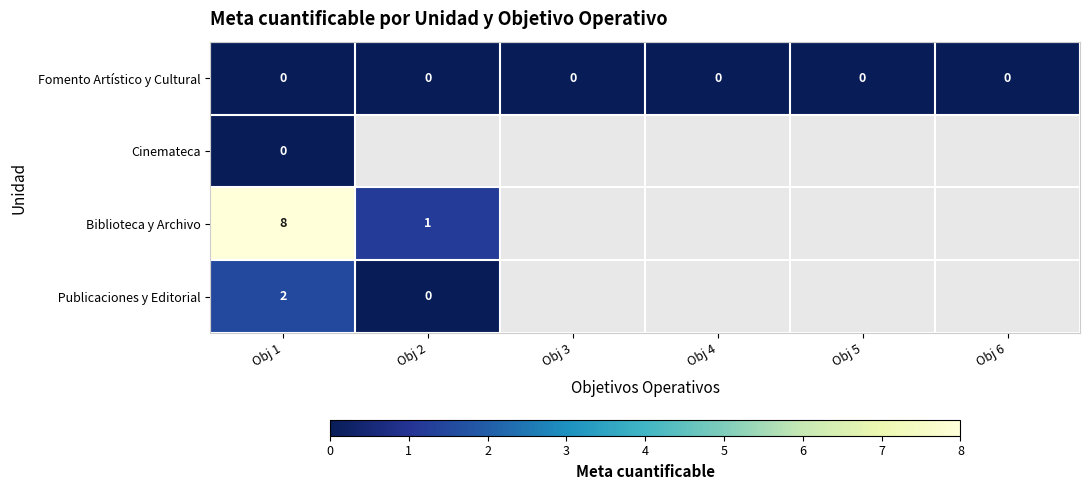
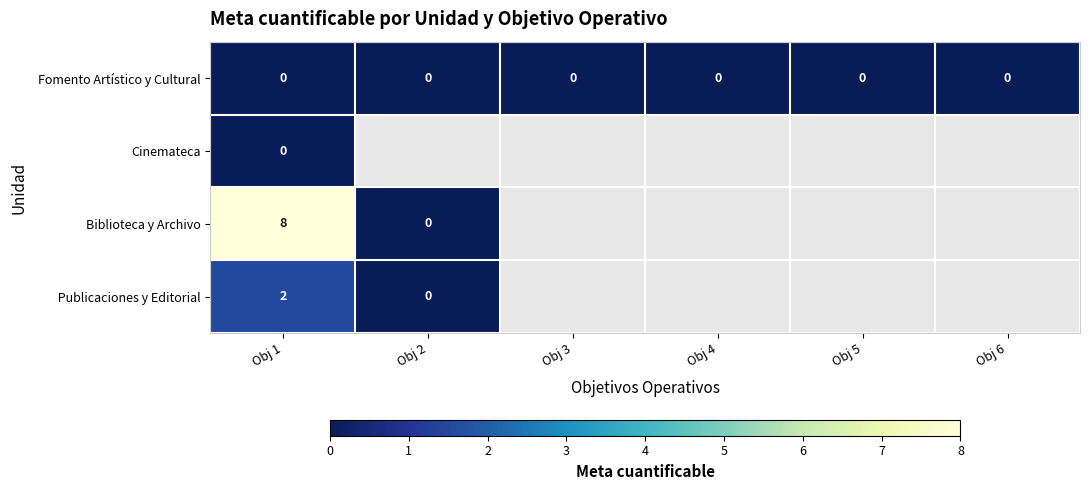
Biblioteca y Archivo, Obj 2: 1 -> 0
